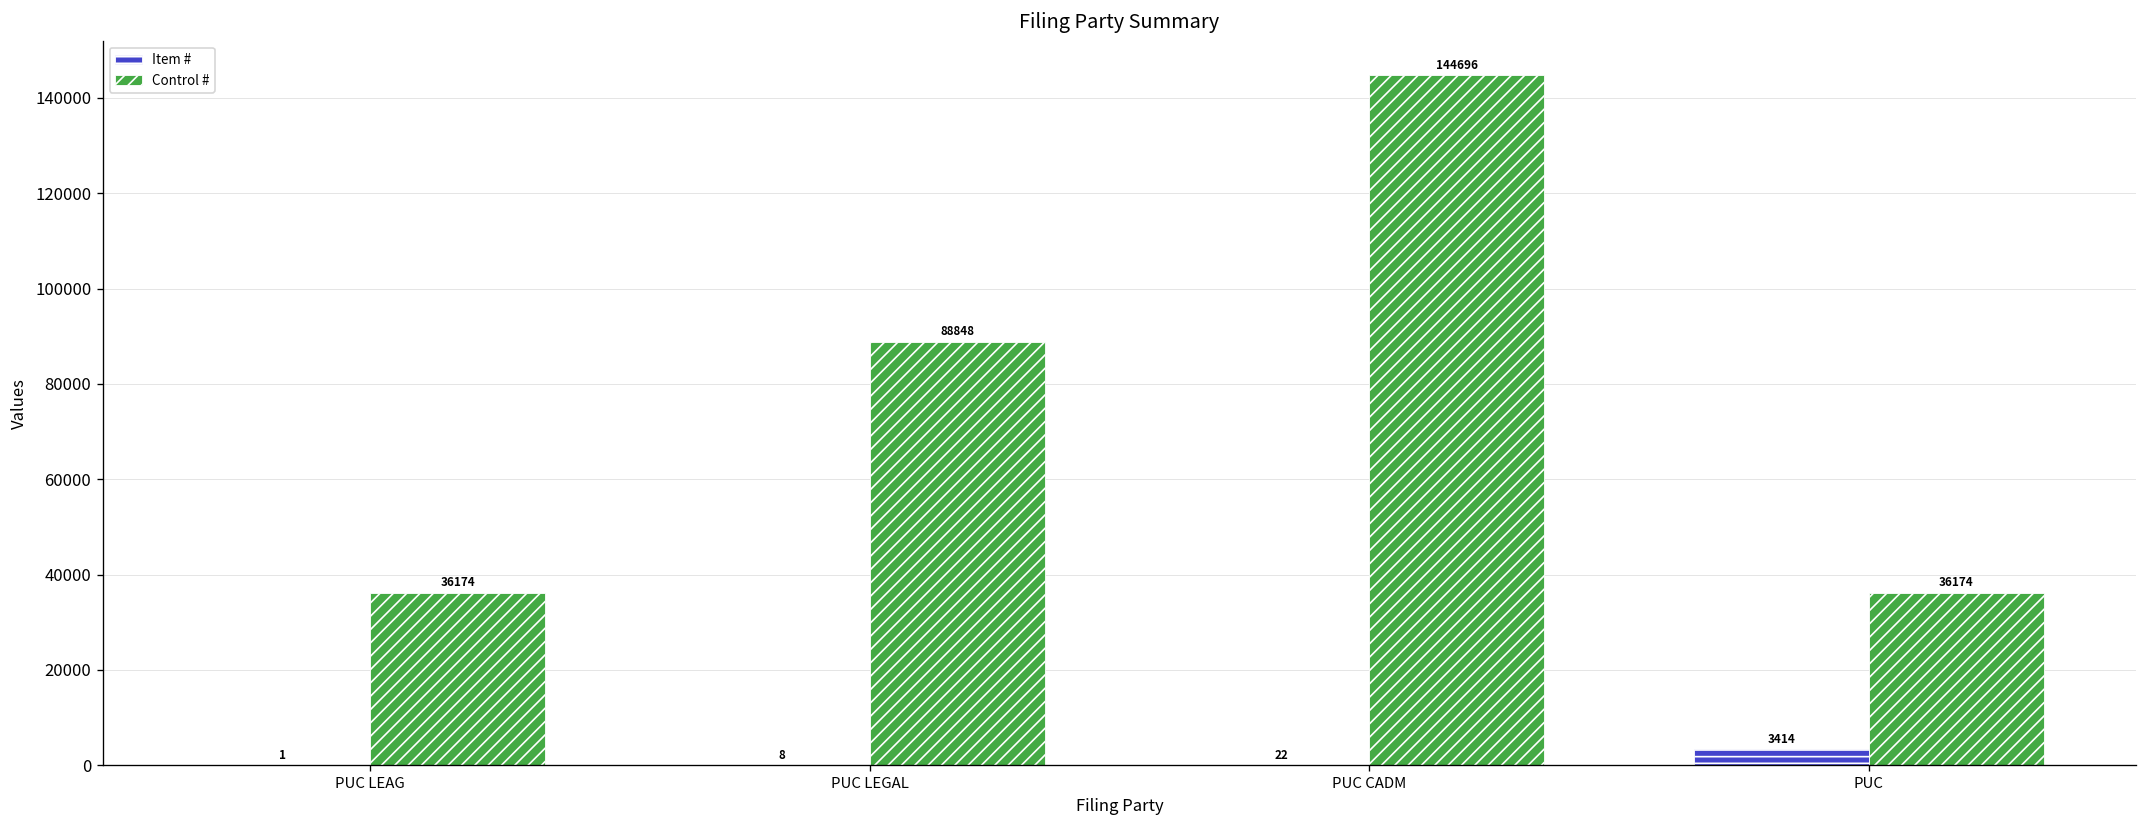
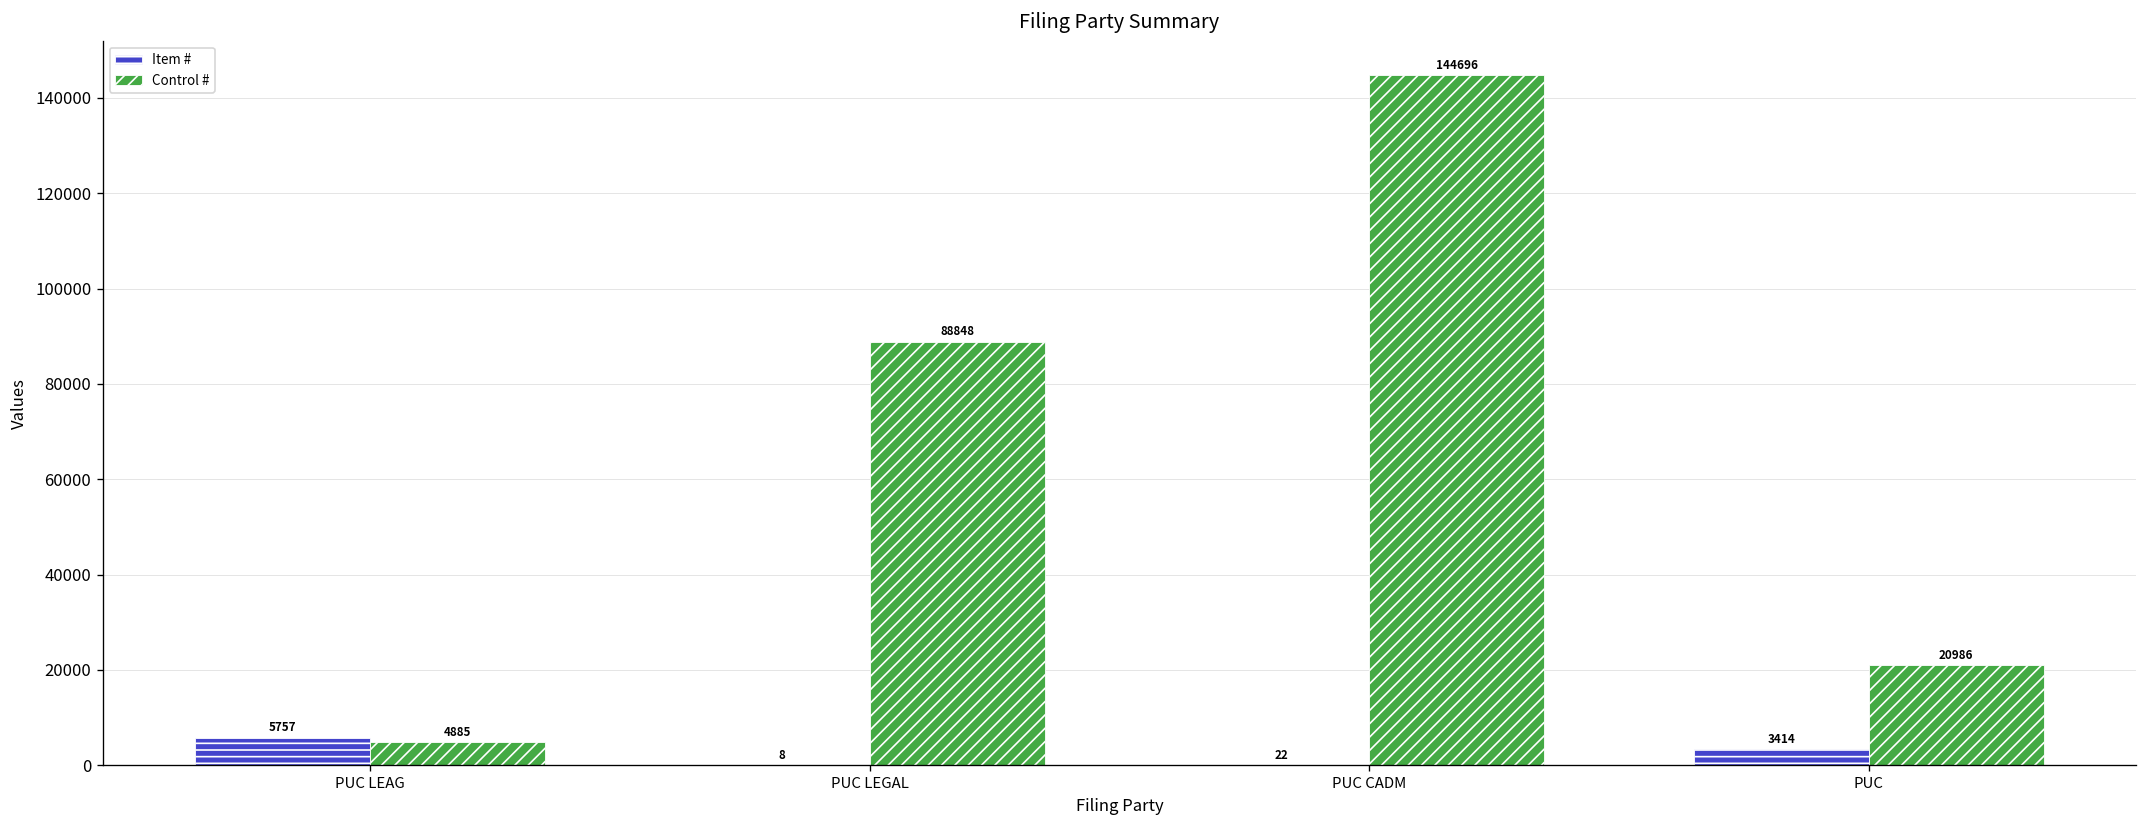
Item #, PUC LEAG: 1 -> 5757
Control #, PUC LEAG: 36174 -> 4885
Control #, PUC: 36174 -> 20986
